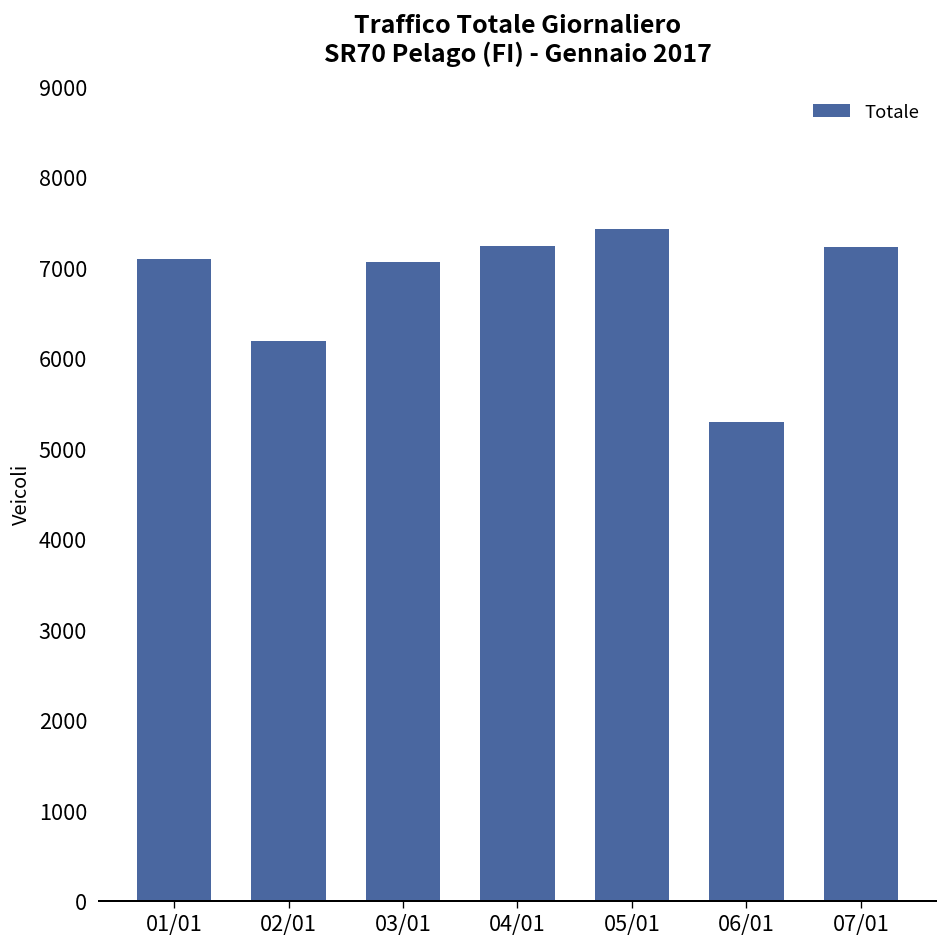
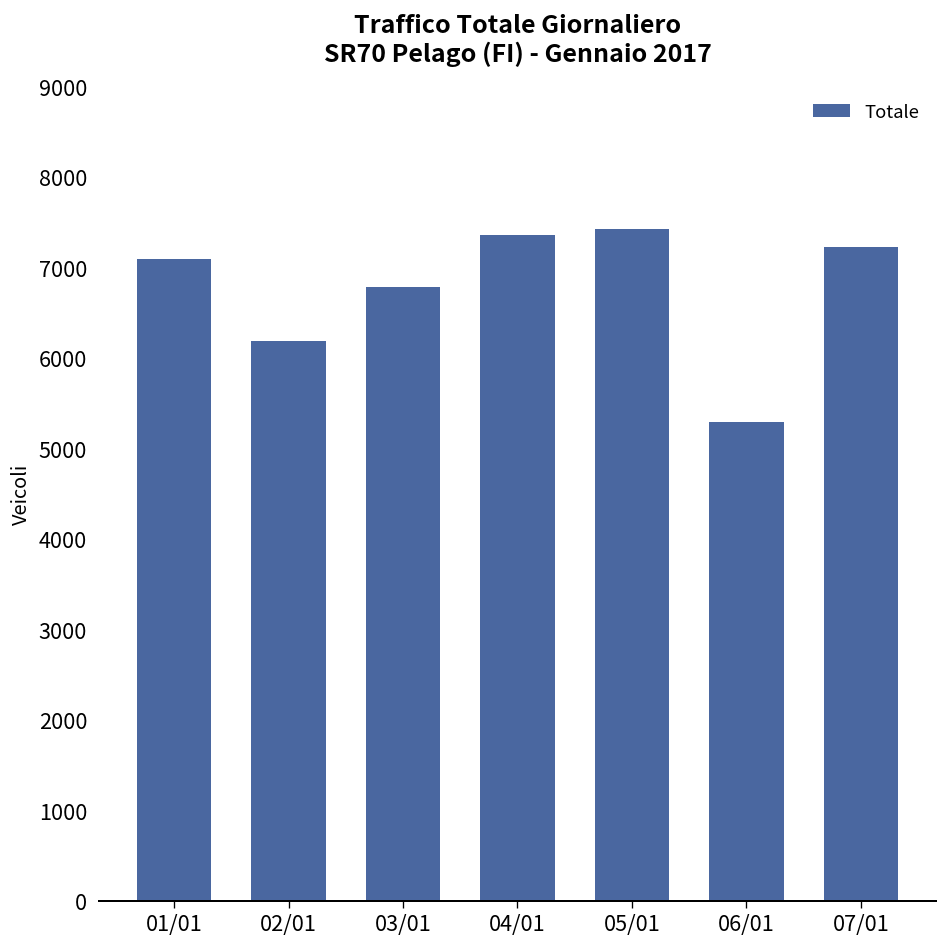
03/01: 7100 -> 6800
04/01: 7200 -> 7400
